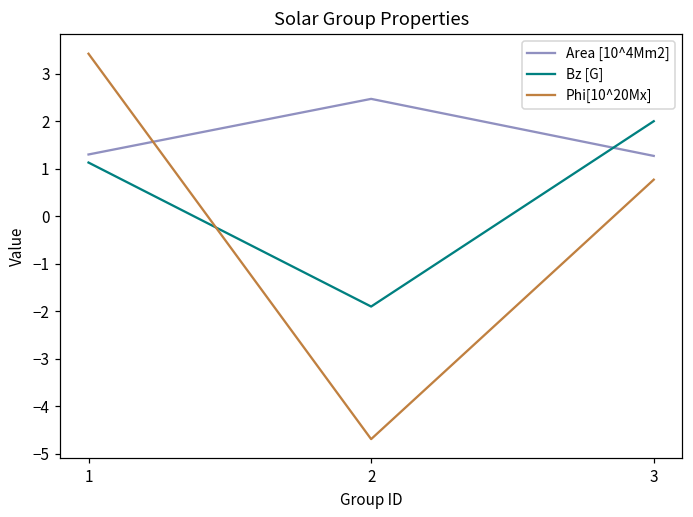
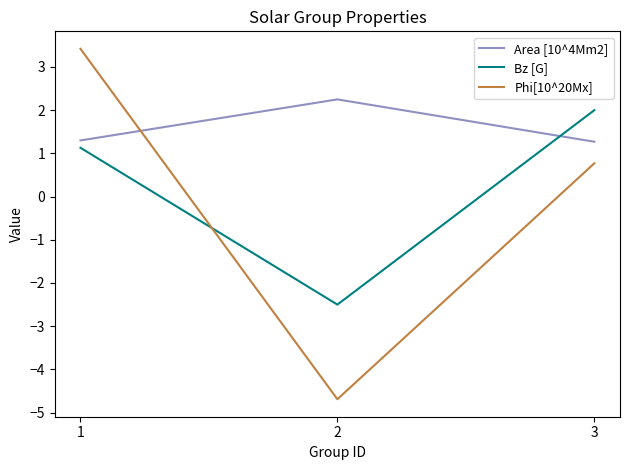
Area [10^4Mm2], 2: 2.5 -> 2.3
Bz [G], 2: -1.9 -> -2.5
